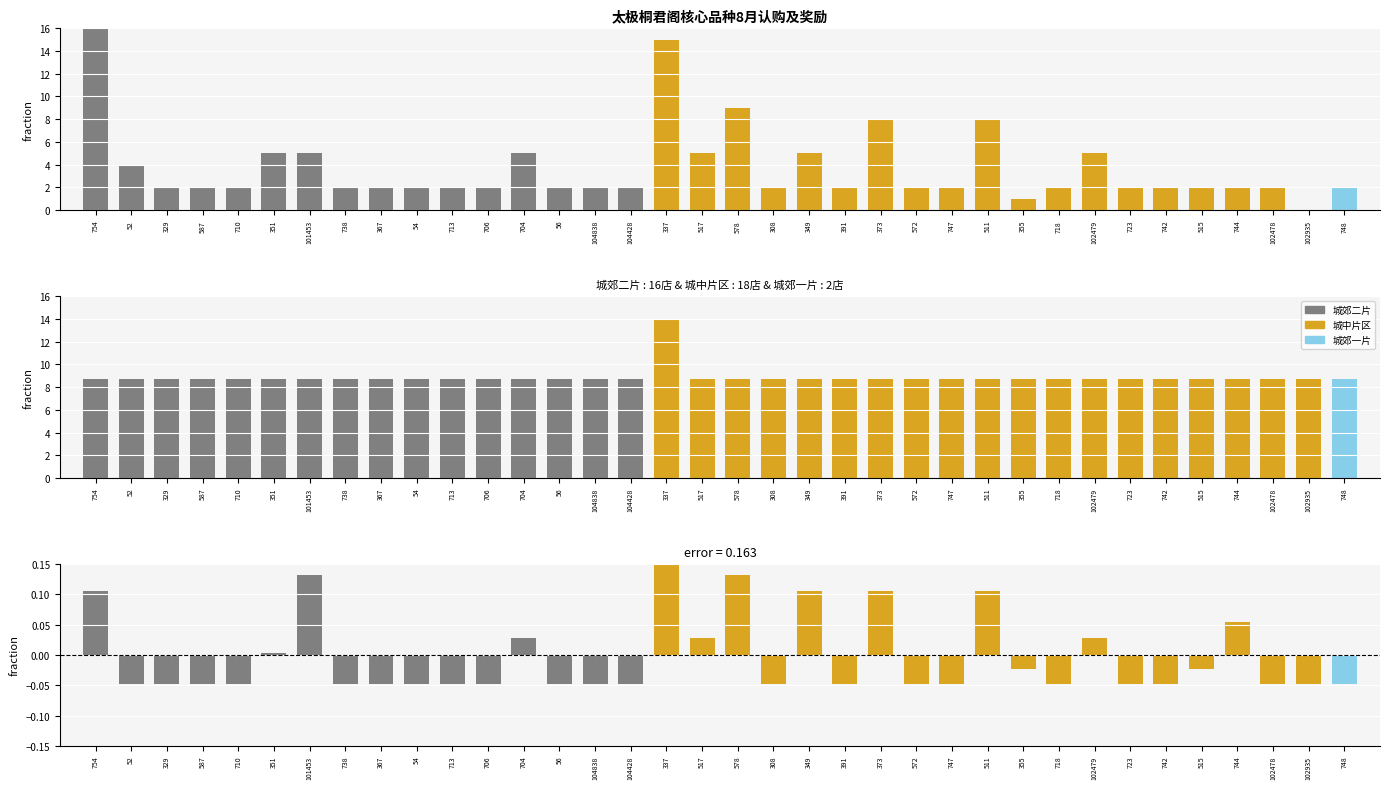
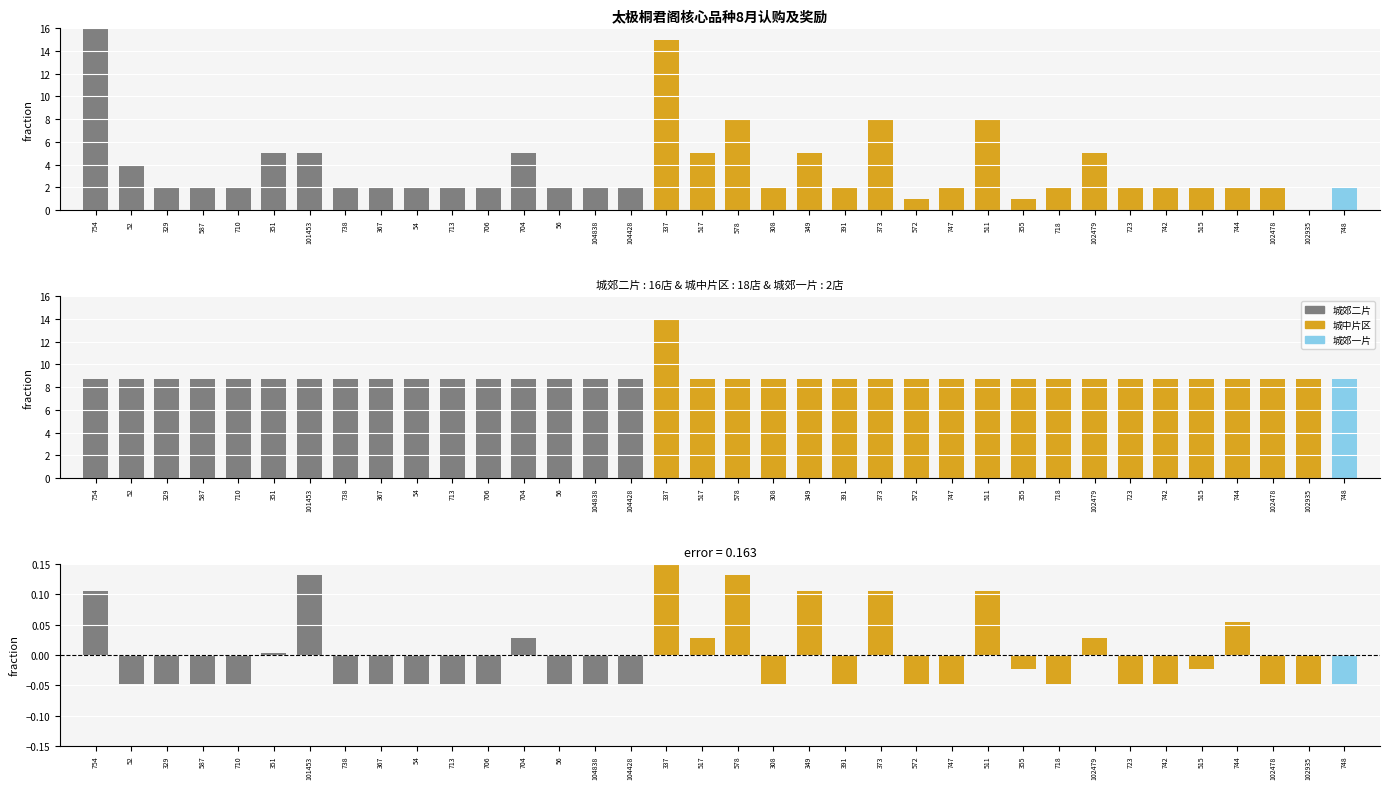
太极桐君阁核心品种8月认购及奖励, 578: 9 -> 8
太极桐君阁核心品种8月认购及奖励, 572: 2 -> 1
